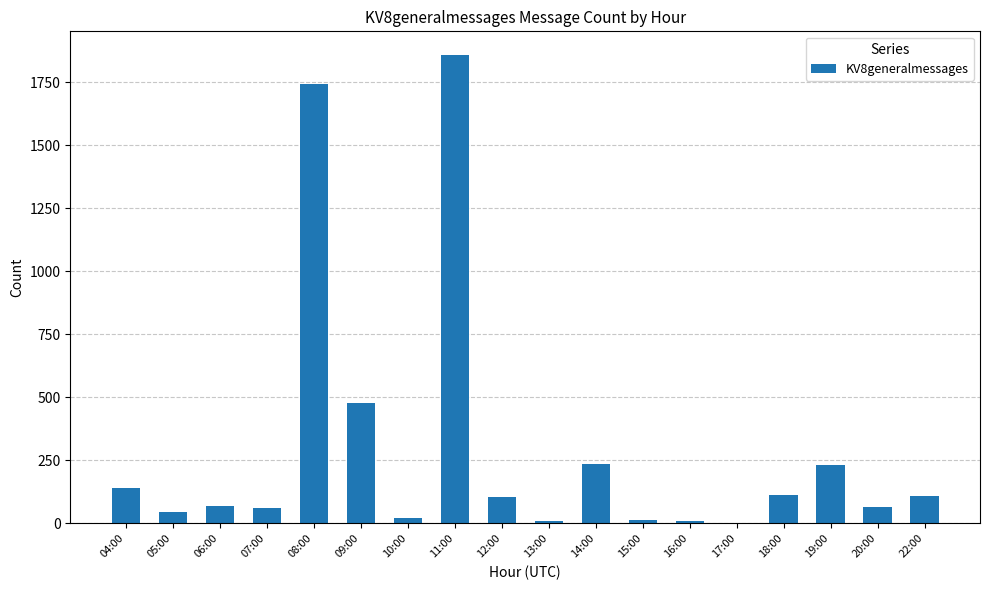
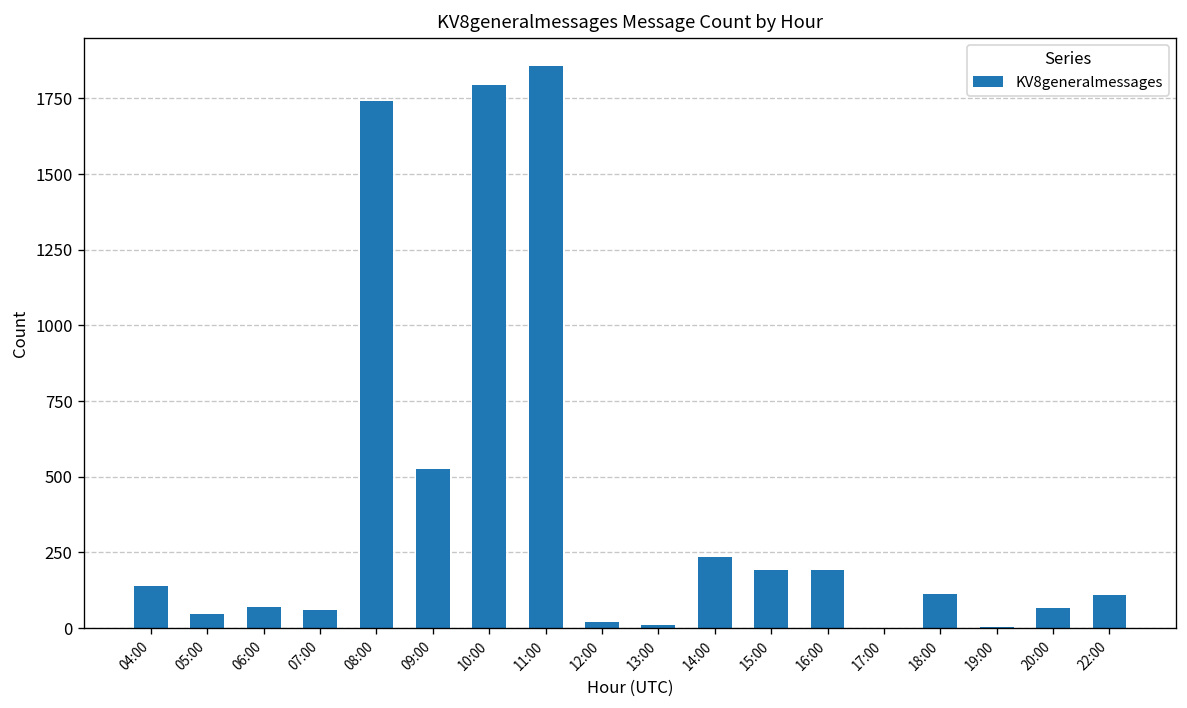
09:00: 480 -> 530
10:00: 20 -> 1790
12:00: 110 -> 20
15:00: 10 -> 190
16:00: 10 -> 190
19:00: 230 -> 0
